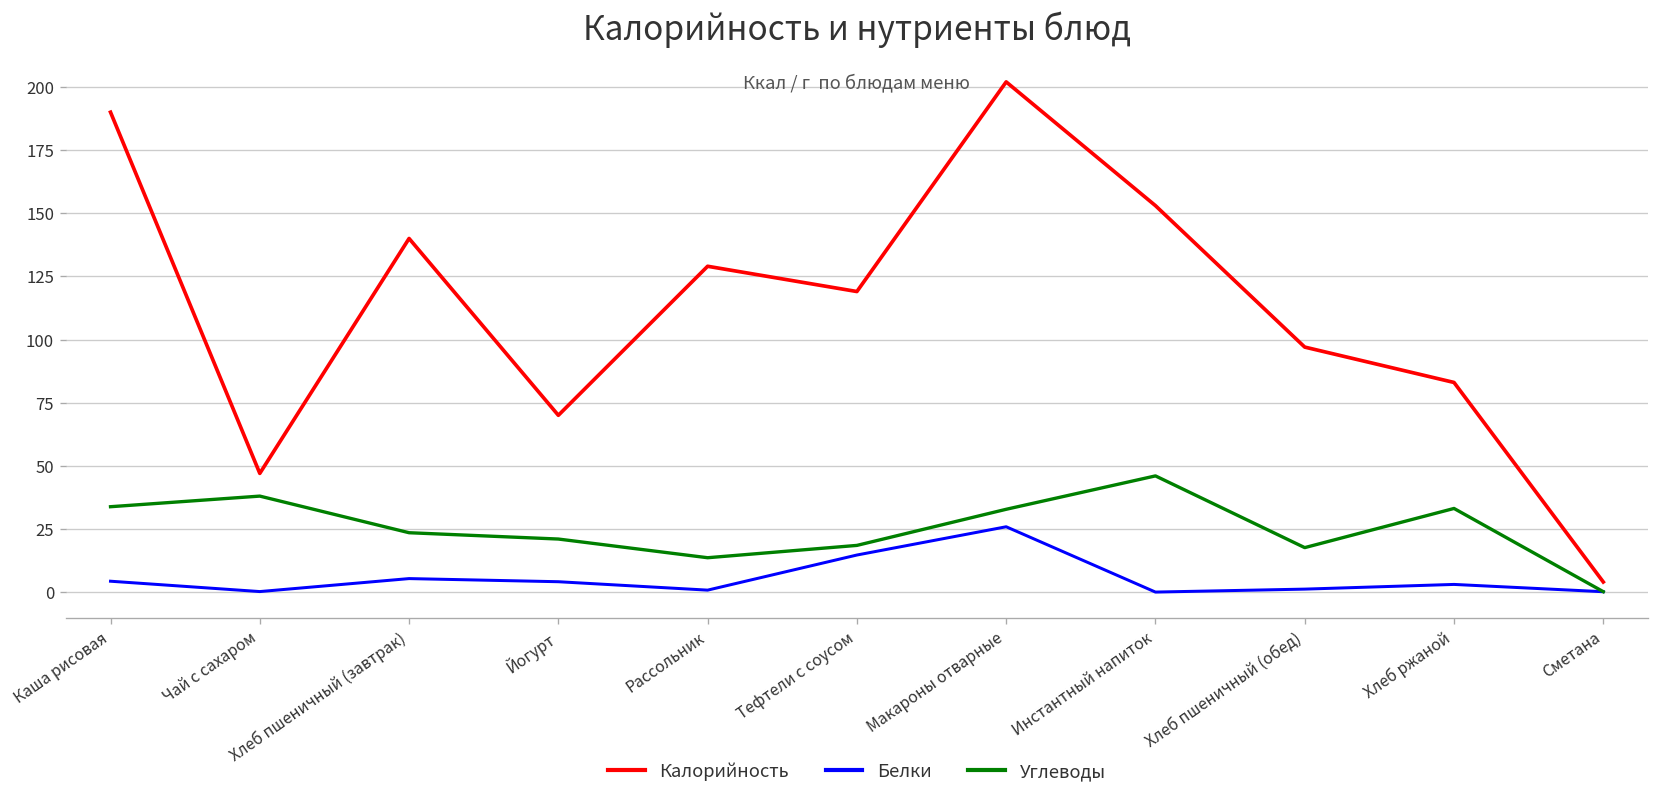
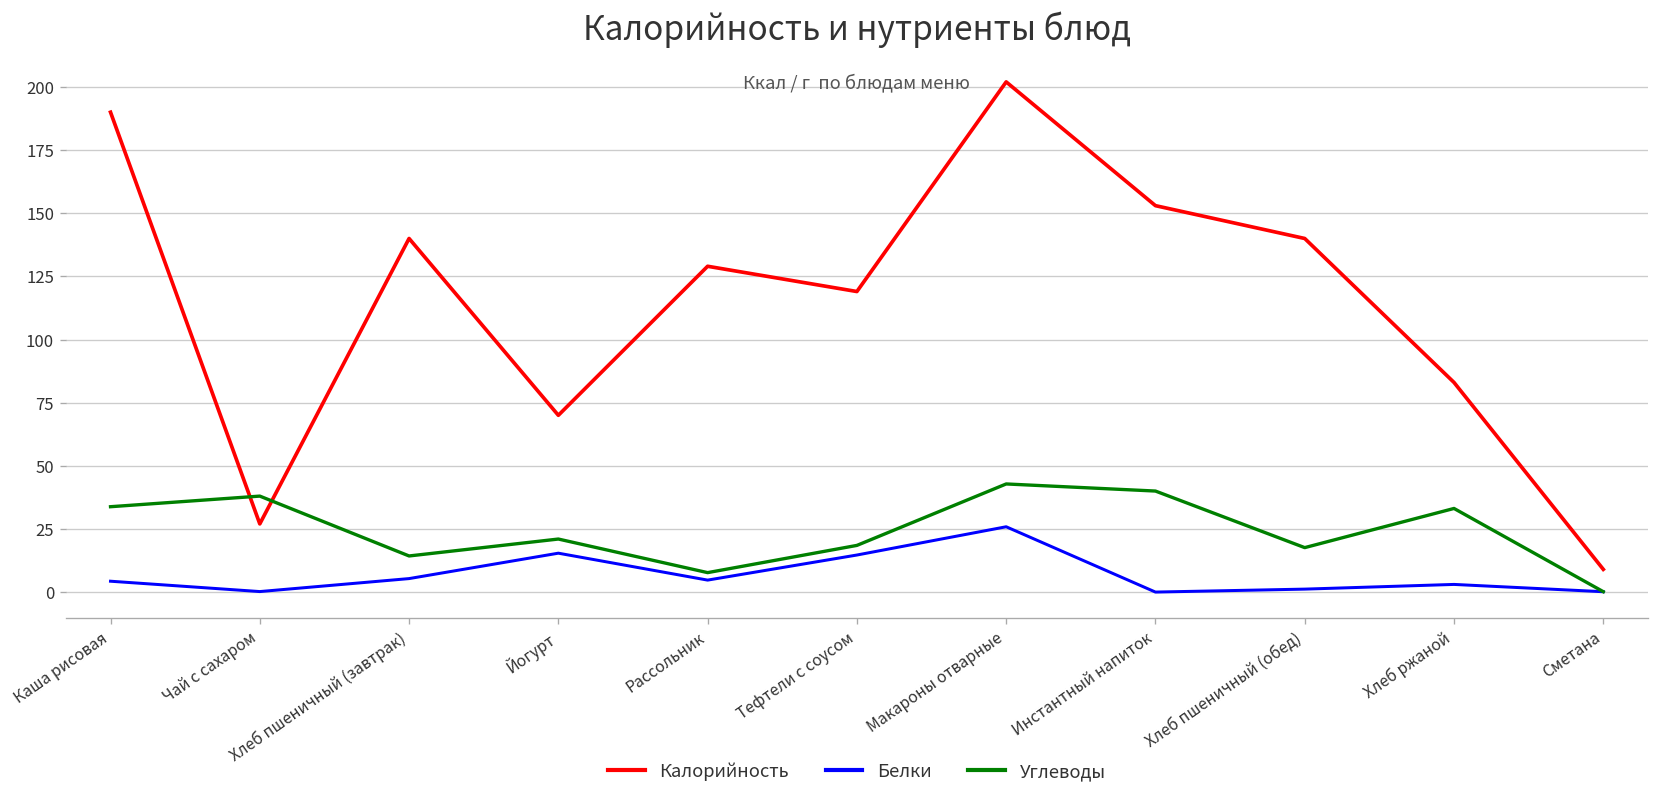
Калорийность, Чай с сахаром: 47 -> 27
Углеводы, Хлеб пшеничный (завтрак): 24 -> 14
Белки, Йогурт: 4 -> 15
Белки, Рассольник: 1 -> 5
Углеводы, Рассольник: 14 -> 8
Углеводы, Макароны отварные: 33 -> 43
Углеводы, Инстантный напиток: 46 -> 40
Калорийность, Хлеб пшеничный (обед): 97 -> 140
Калорийность, Сметана: 4 -> 9
